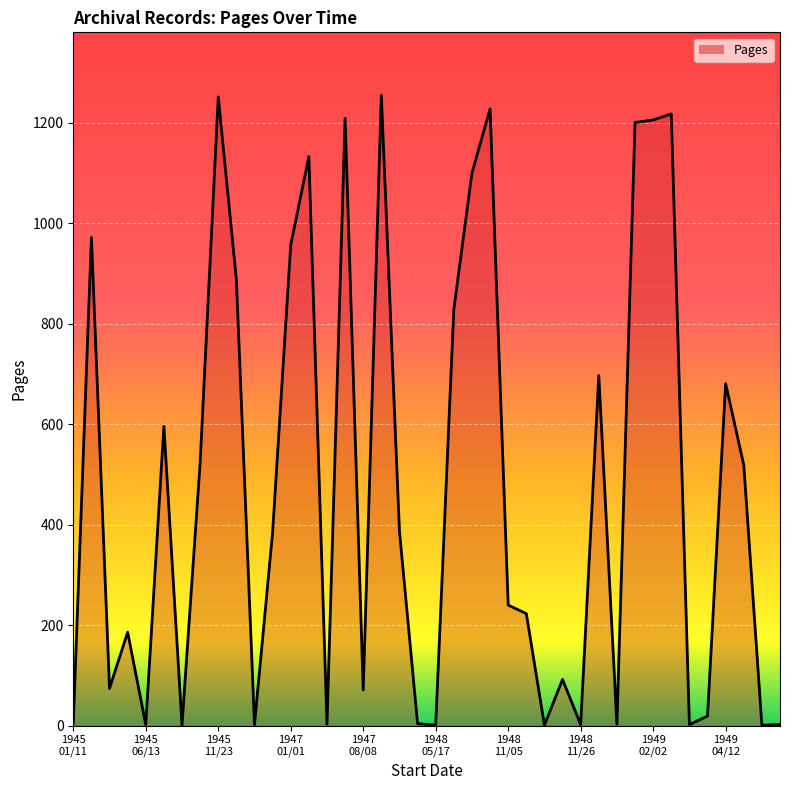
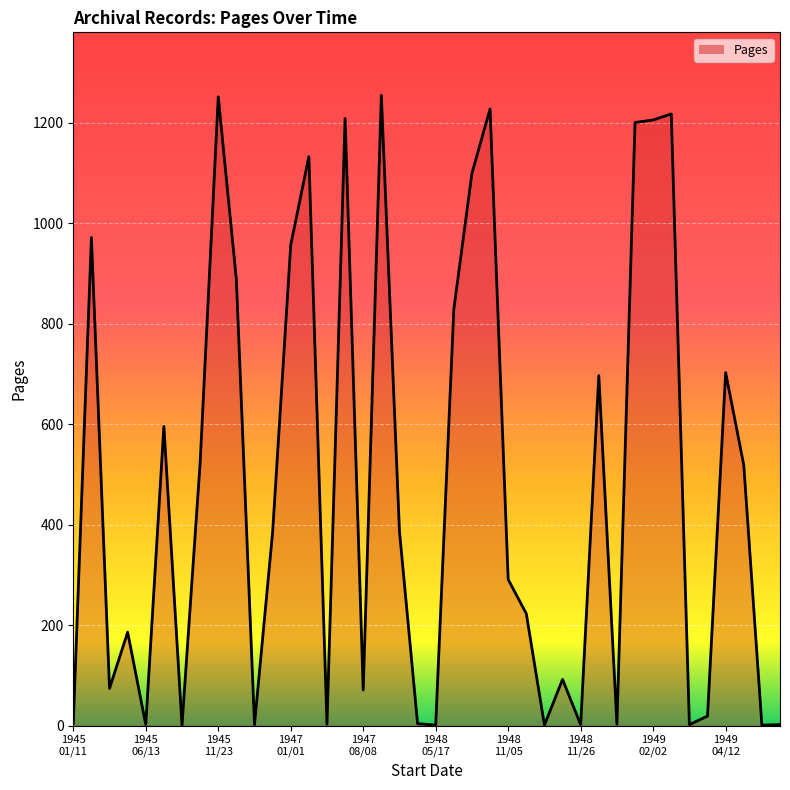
1948 11/05: 240 -> 290
1949 04/12: 680 -> 700
